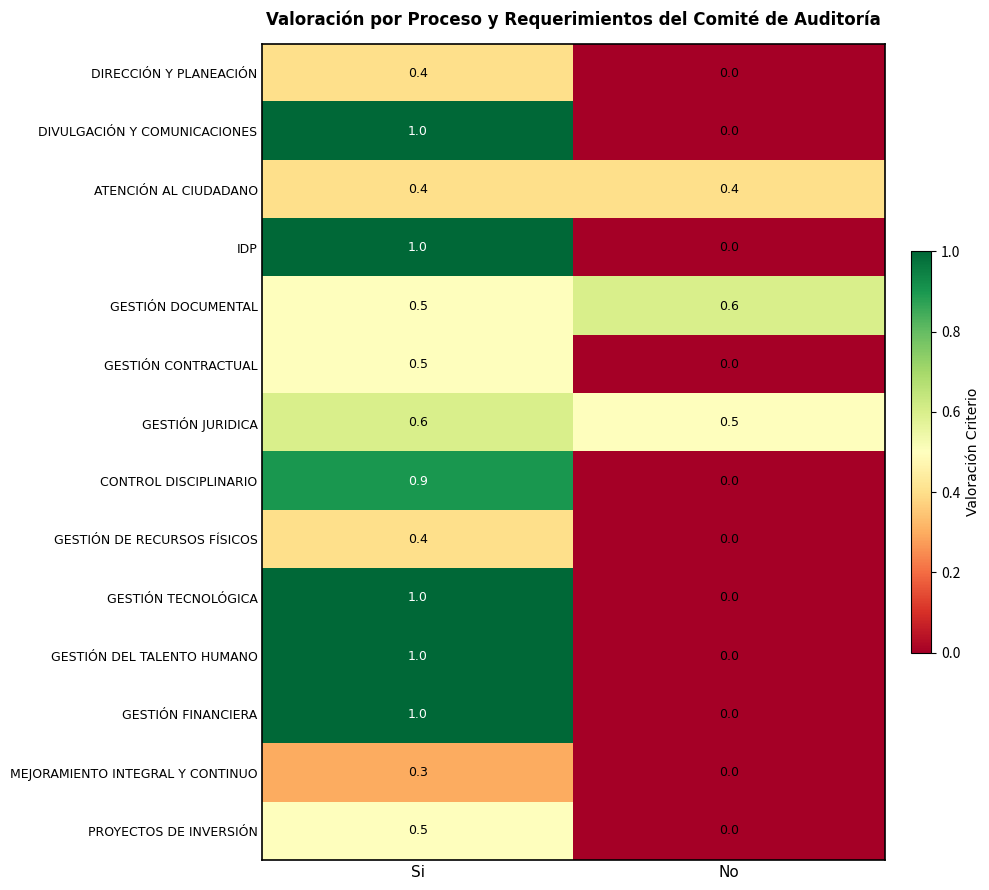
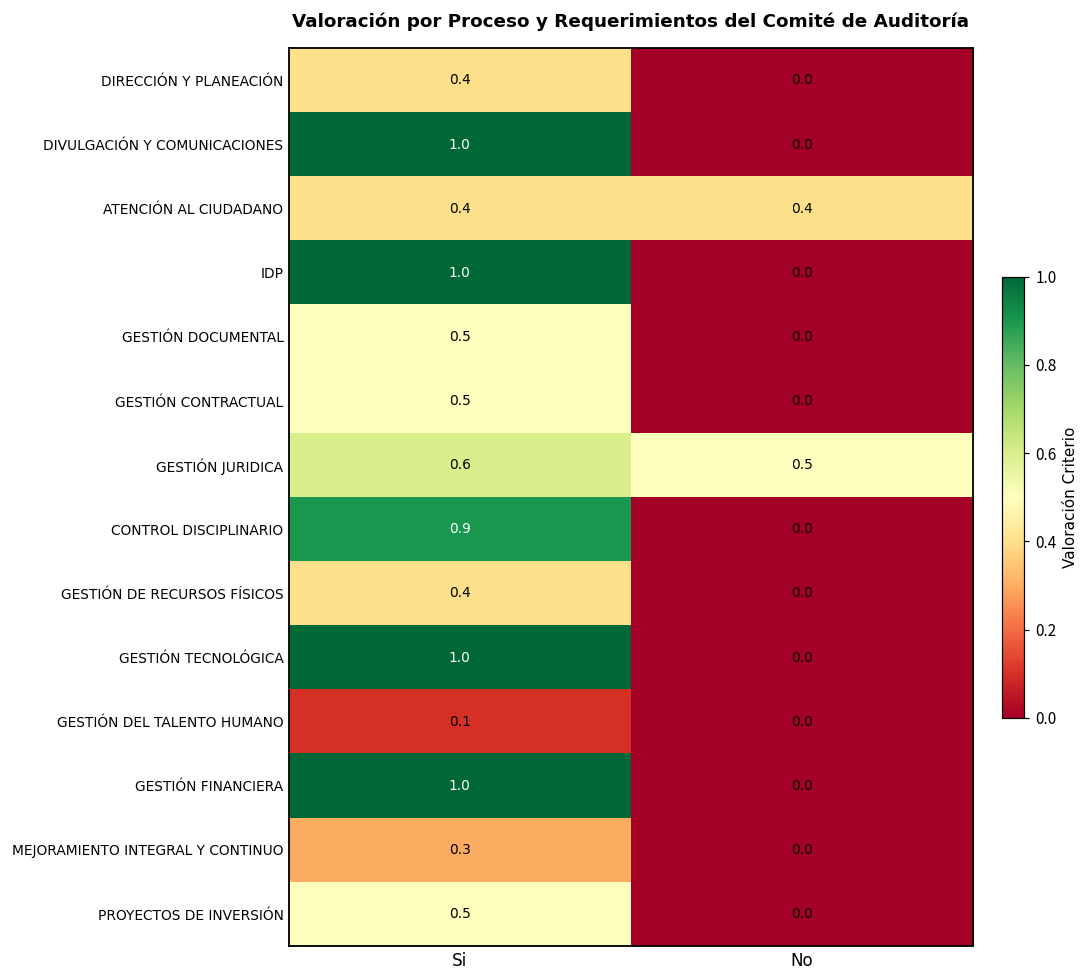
GESTIÓN DOCUMENTAL, No: 0.6 -> 0.0
GESTIÓN DEL TALENTO HUMANO, Si: 1.0 -> 0.1
